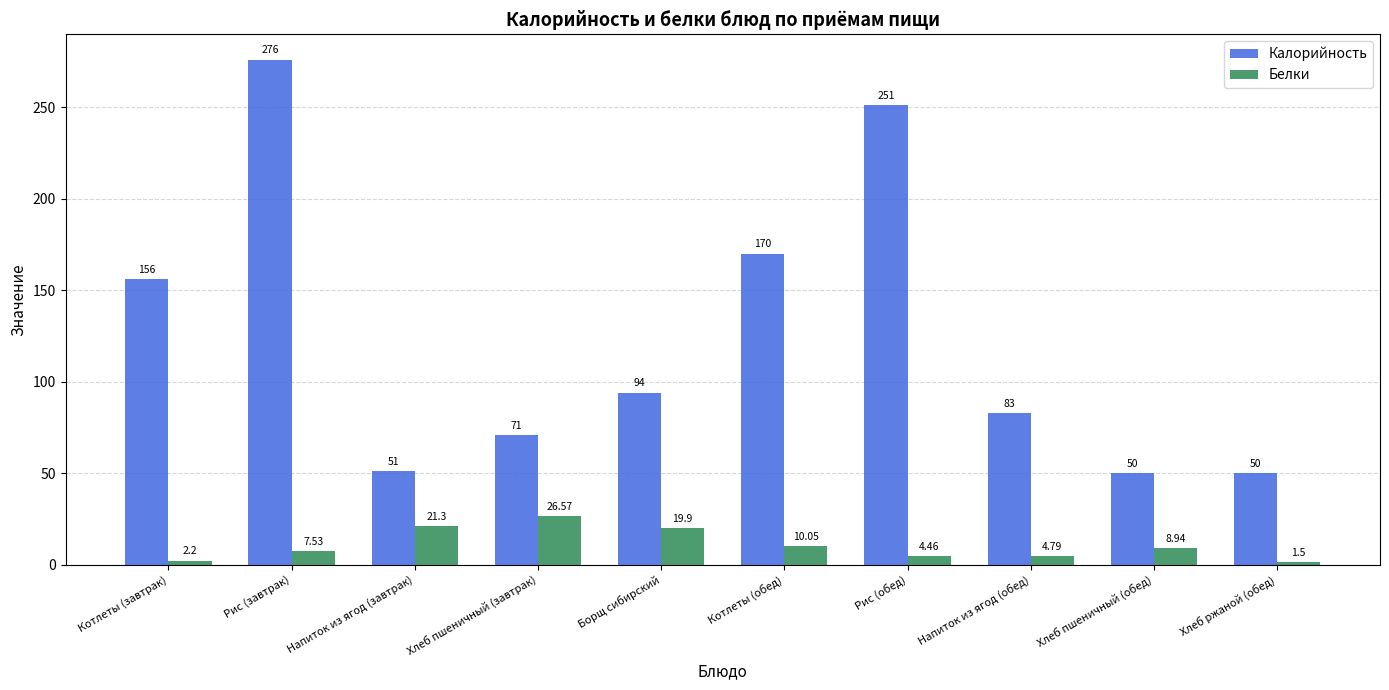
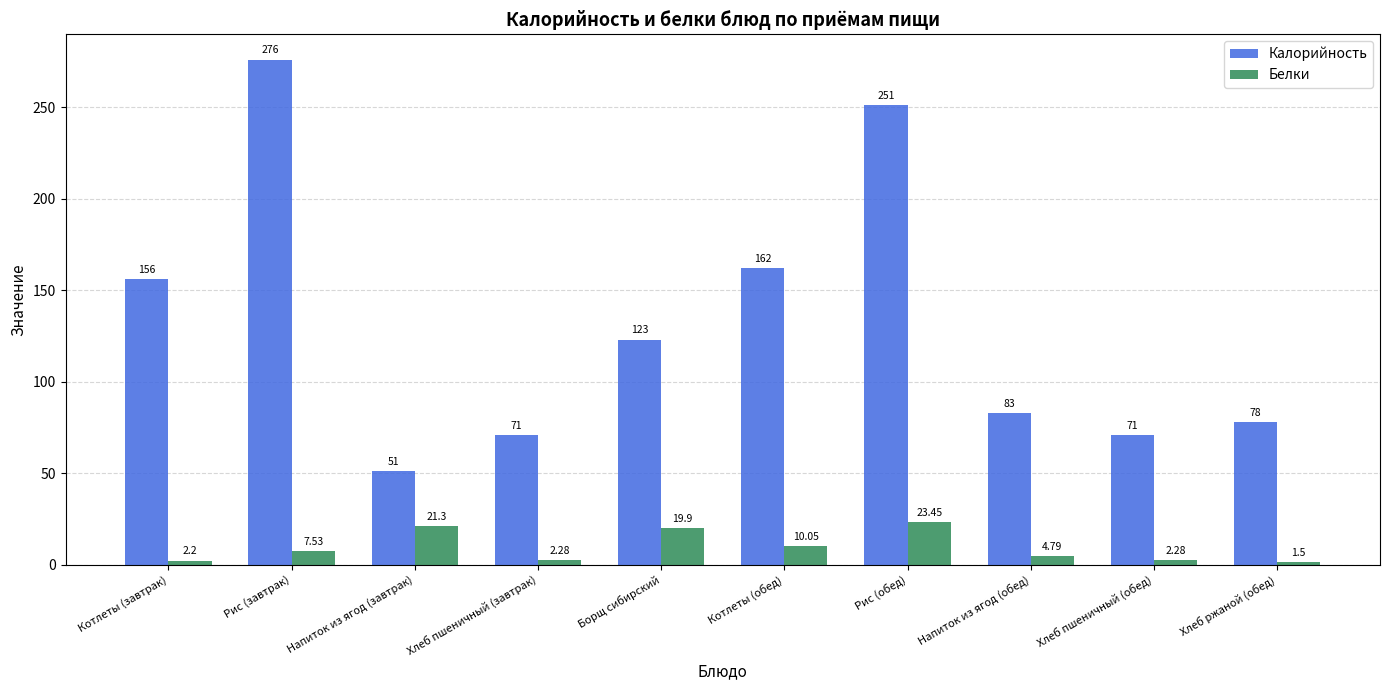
Белки, Хлеб пшеничный (завтрак): 26.57 -> 2.28
Калорийность, Борщ сибирский: 94 -> 123
Калорийность, Котлеты (обед): 170 -> 162
Белки, Рис (обед): 4.46 -> 23.45
Калорийность, Хлеб пшеничный (обед): 50 -> 71
Белки, Хлеб пшеничный (обед): 8.94 -> 2.28
Калорийность, Хлеб ржаной (обед): 50 -> 78
